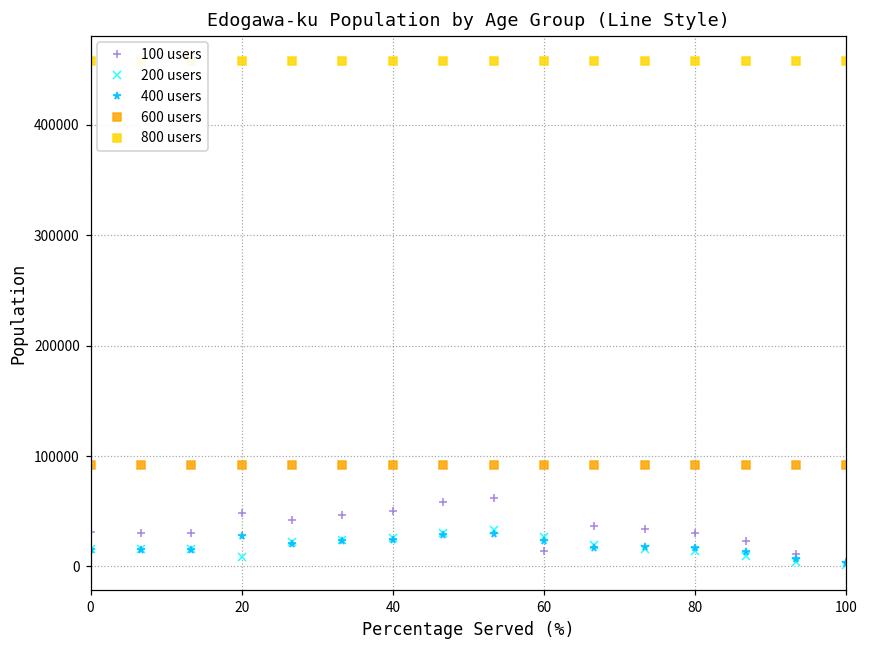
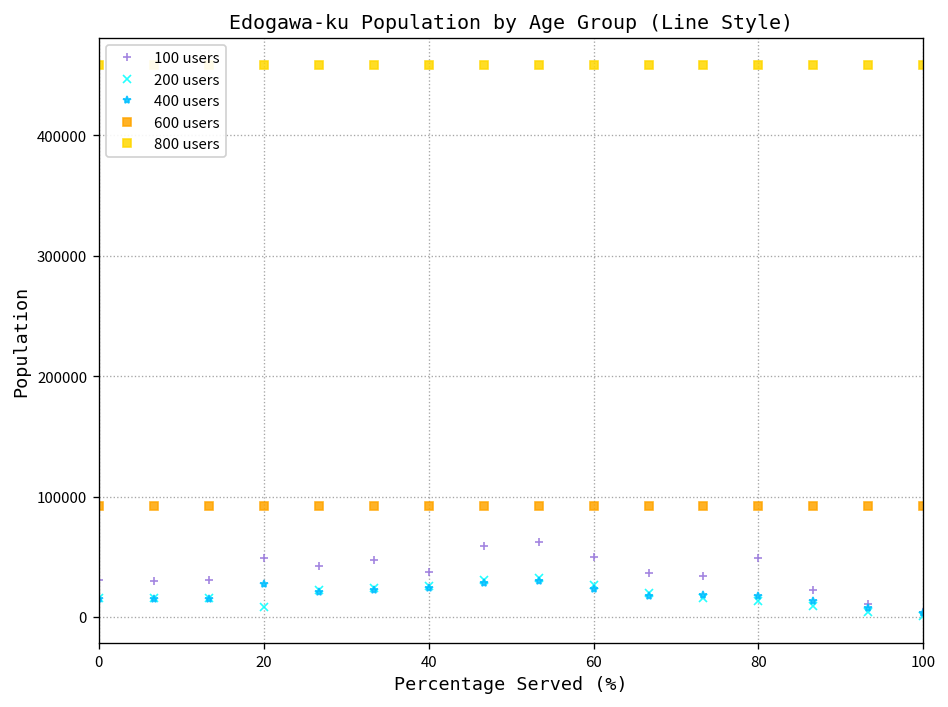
100 users, 40: 50000 -> 37000
100 users, 60: 14000 -> 50000
100 users, 80: 31000 -> 49000
